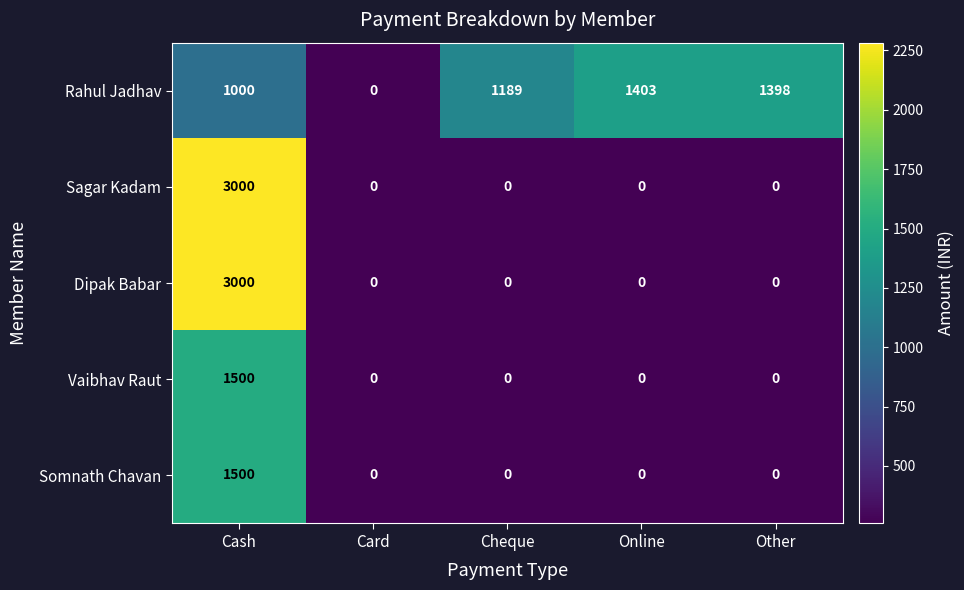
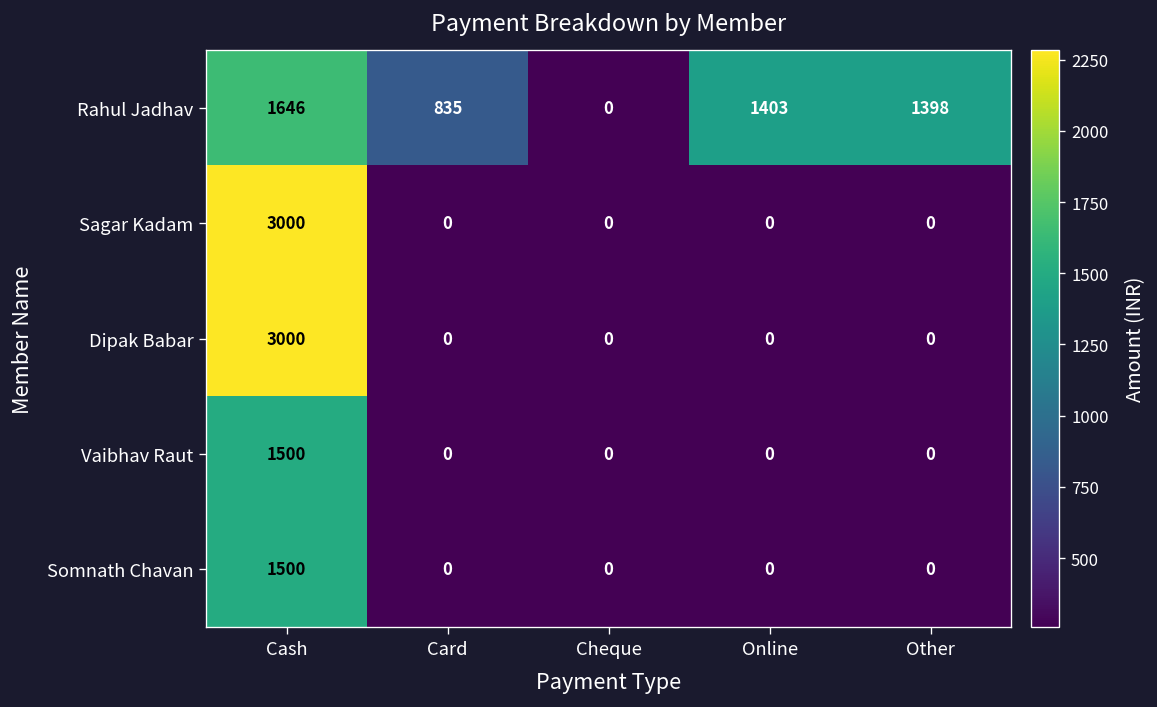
Rahul Jadhav, Cash: 1000 -> 1646
Rahul Jadhav, Card: 0 -> 835
Rahul Jadhav, Cheque: 1189 -> 0
